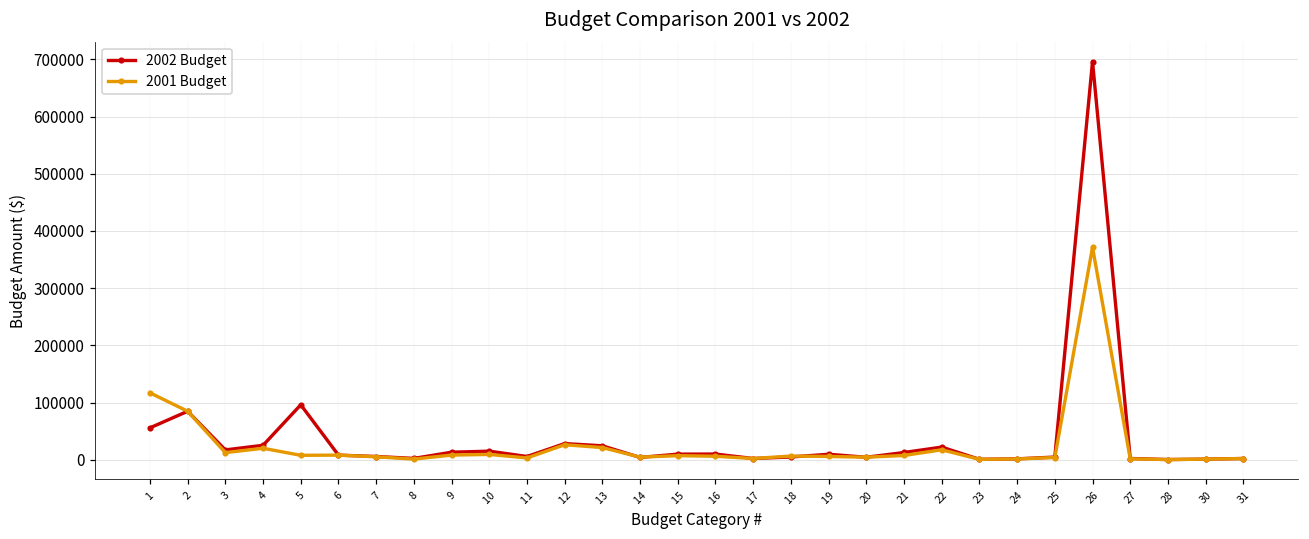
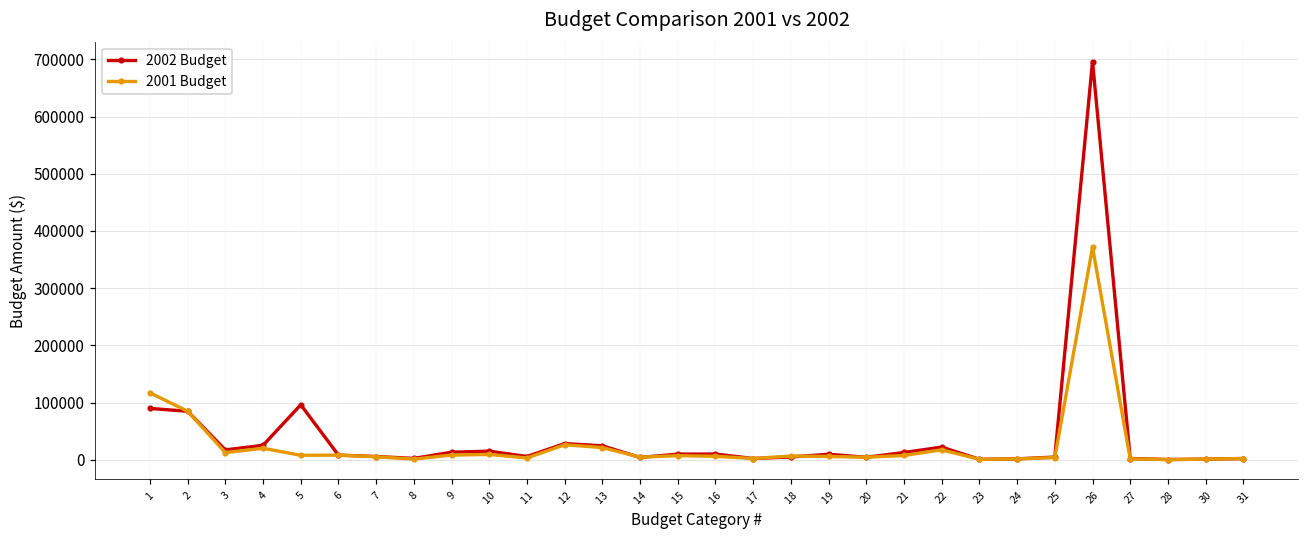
2002 Budget, 1: 60000 -> 90000
